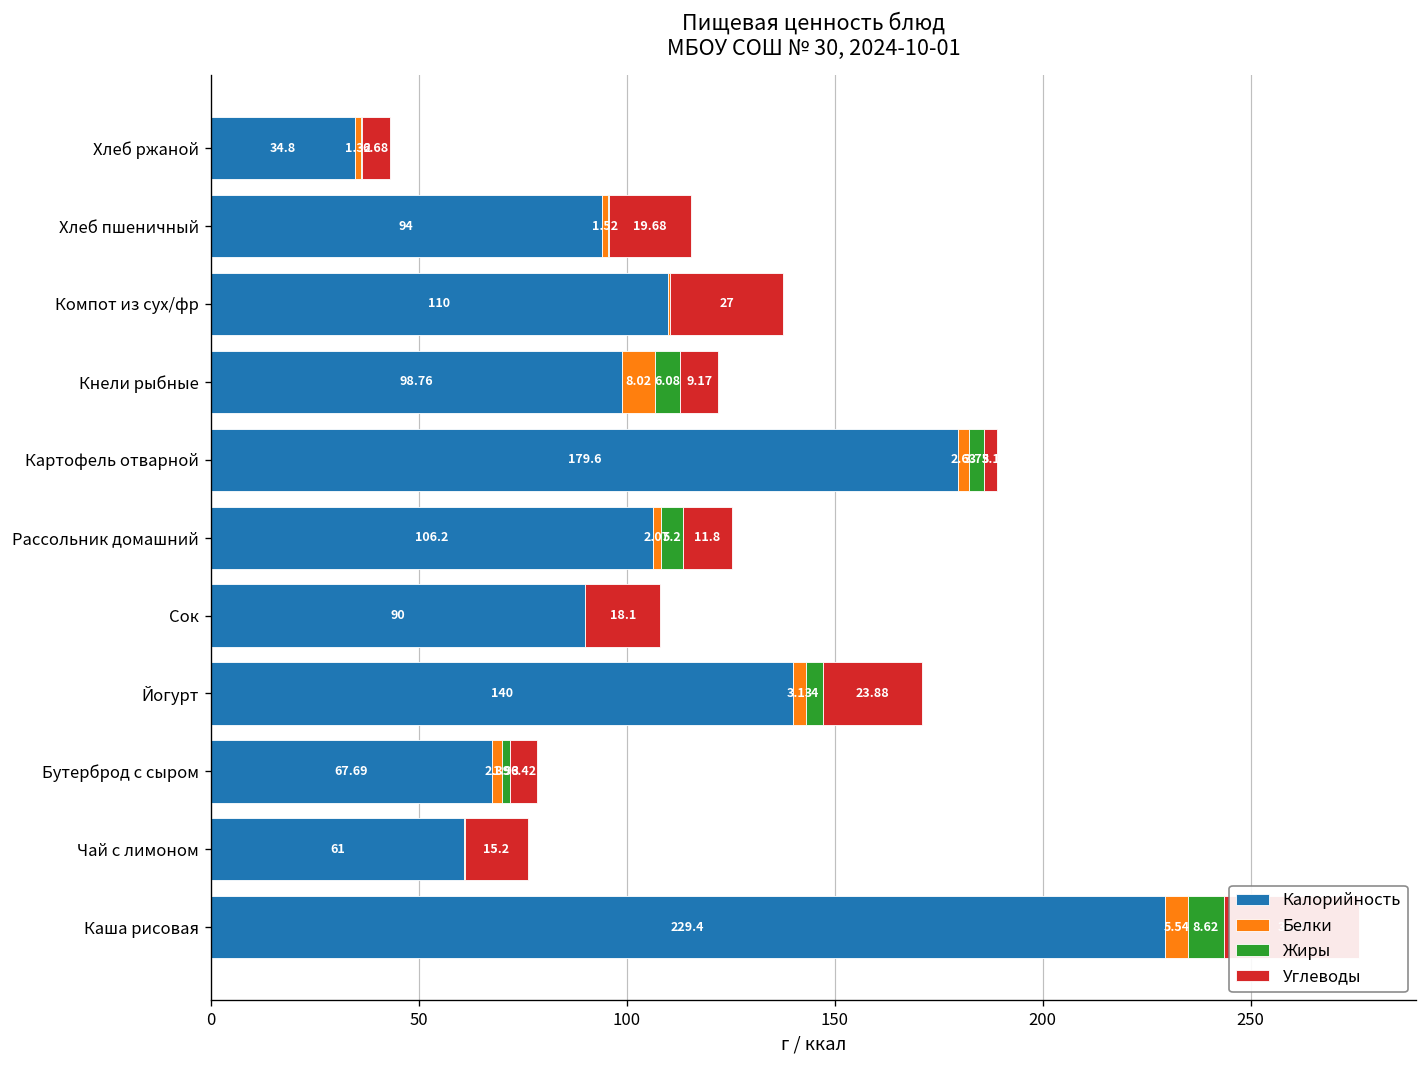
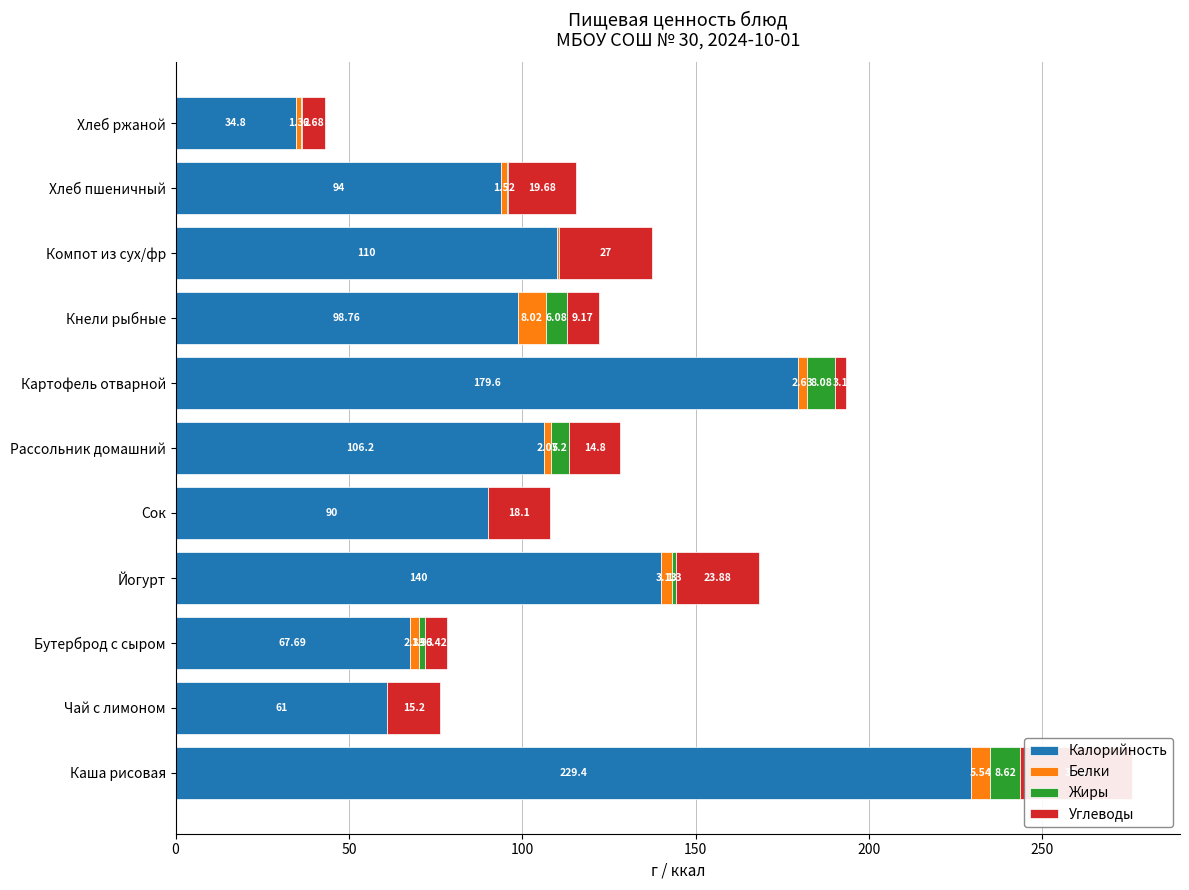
Жиры, Картофель отварной: 3.75 -> 8.08
Углеводы, Рассольник домашний: 11.8 -> 14.8
Жиры, Йогурт: 4 -> 1.3
